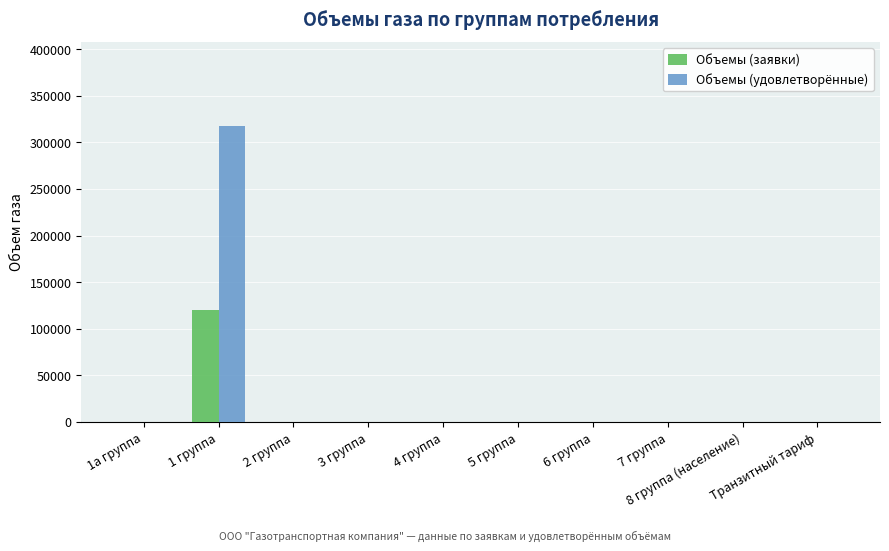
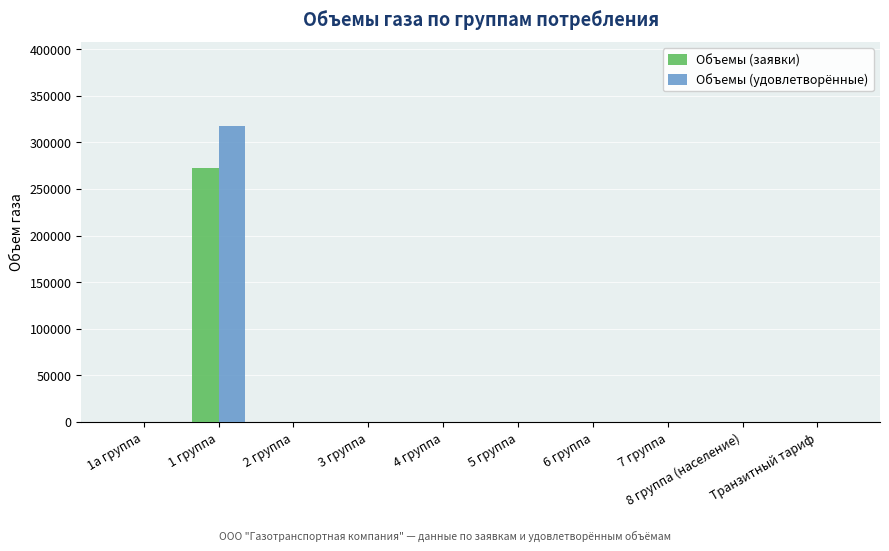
Объемы (заявки), 1 группа: 120000 -> 270000
